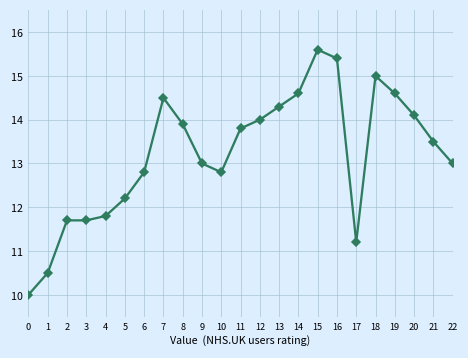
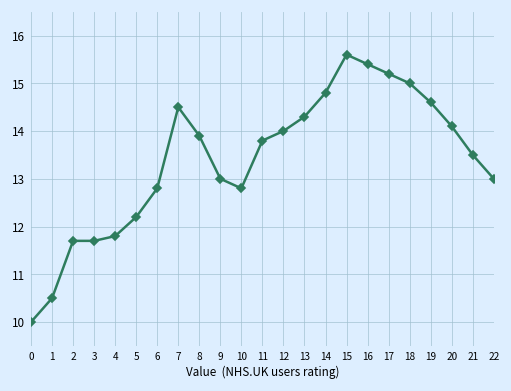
14: 14.6 -> 14.8
17: 11.2 -> 15.2
